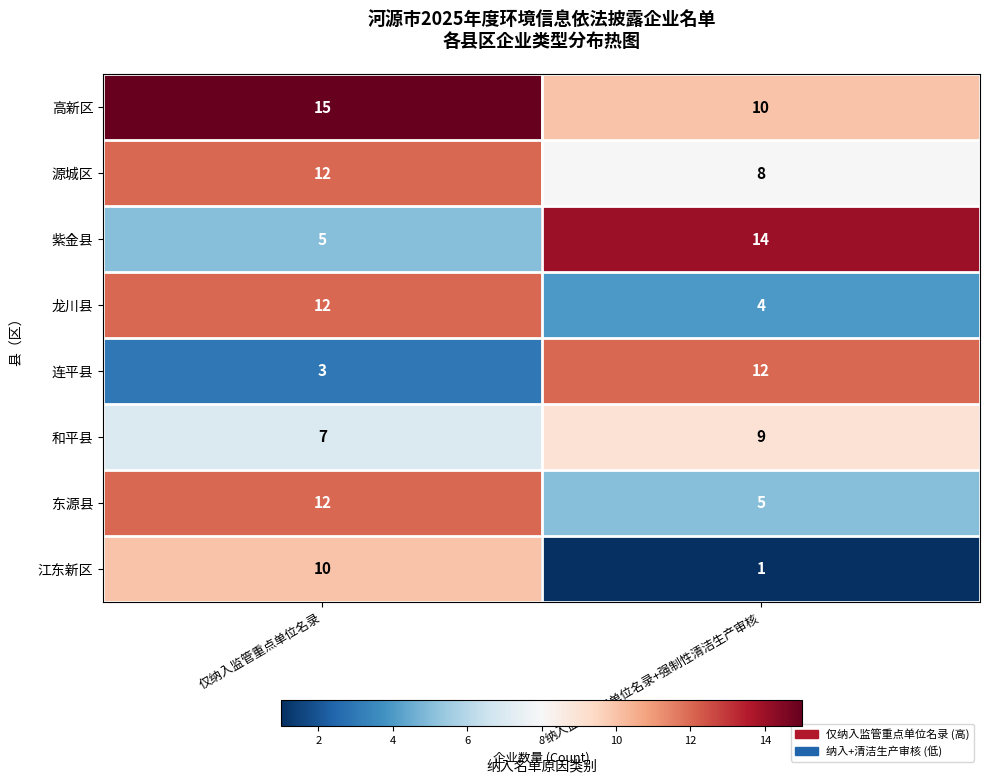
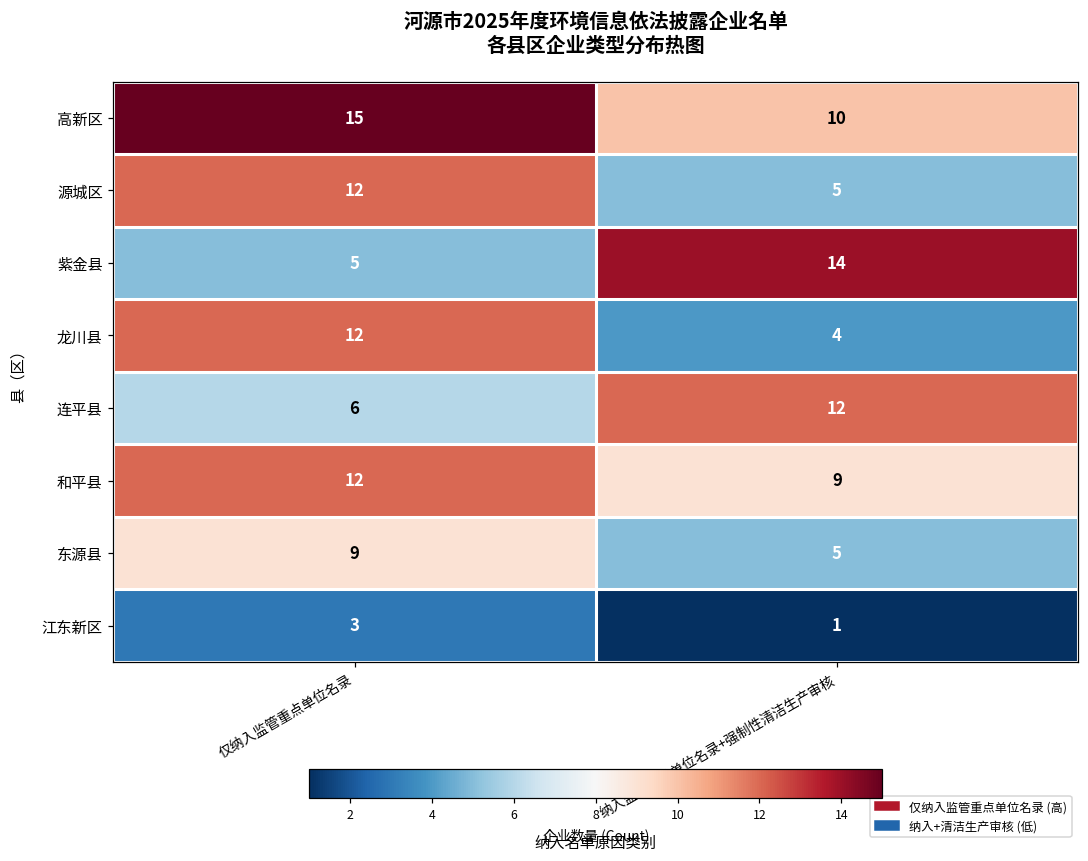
源城区, 纳入监管重点单位名录+强制性清洁生产审核: 8 -> 5
连平县, 仅纳入监管重点单位名录: 3 -> 6
和平县, 仅纳入监管重点单位名录: 7 -> 12
东源县, 仅纳入监管重点单位名录: 12 -> 9
江东新区, 仅纳入监管重点单位名录: 10 -> 3
